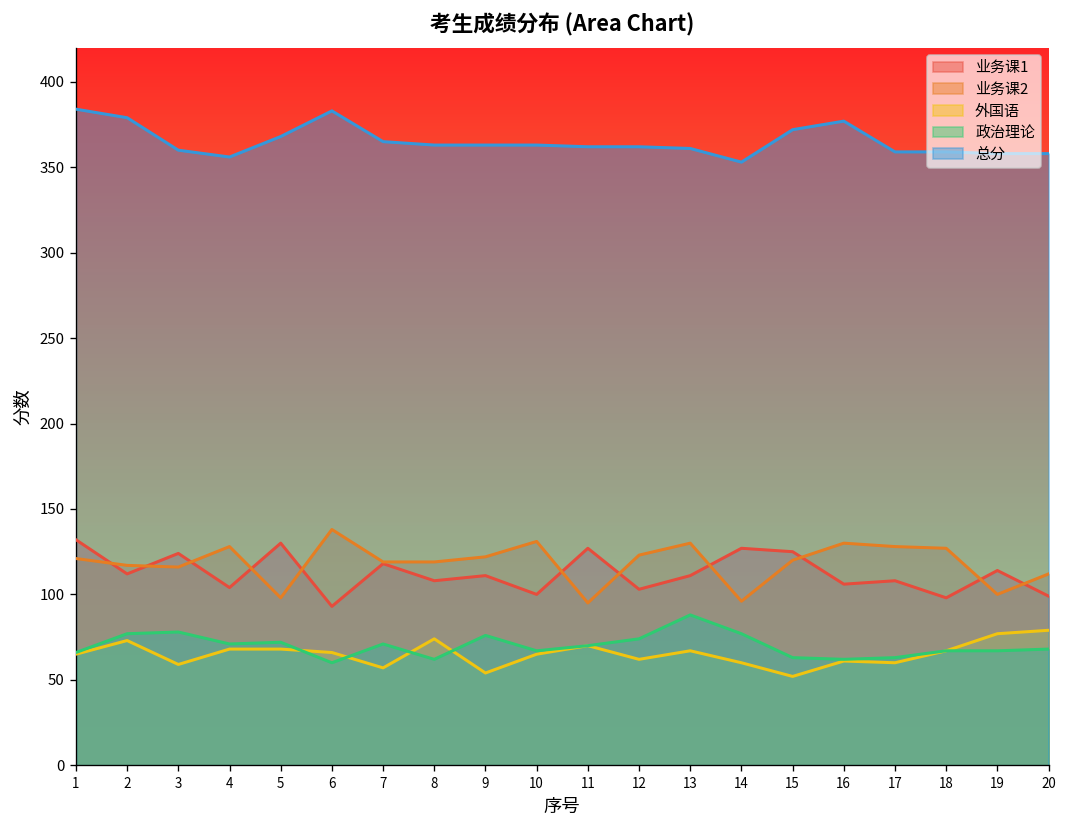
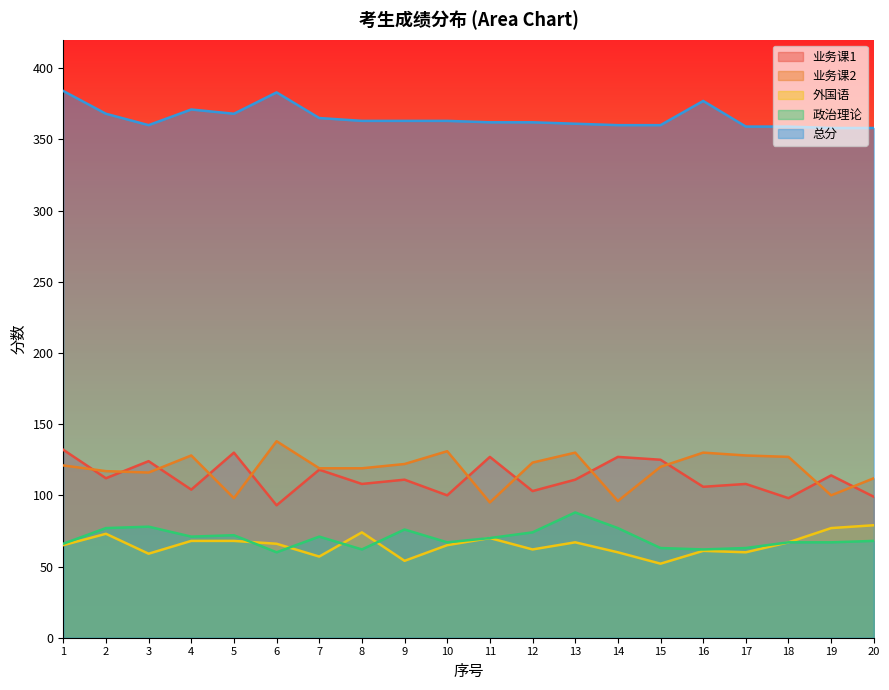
总分, 2: 379 -> 368
总分, 4: 356 -> 371
总分, 14: 353 -> 360
总分, 15: 372 -> 360
